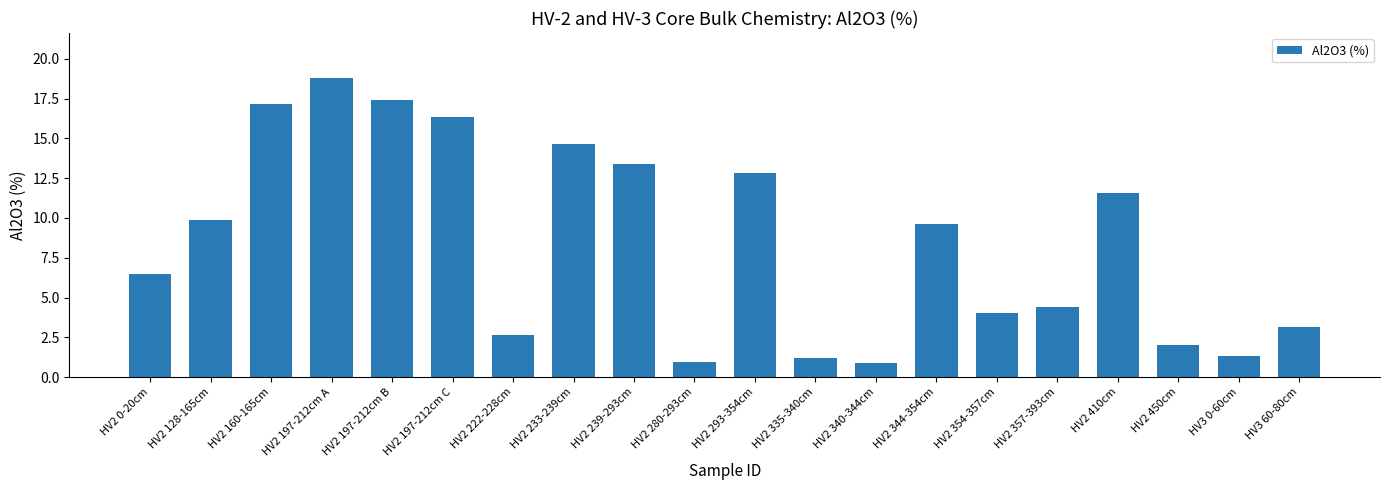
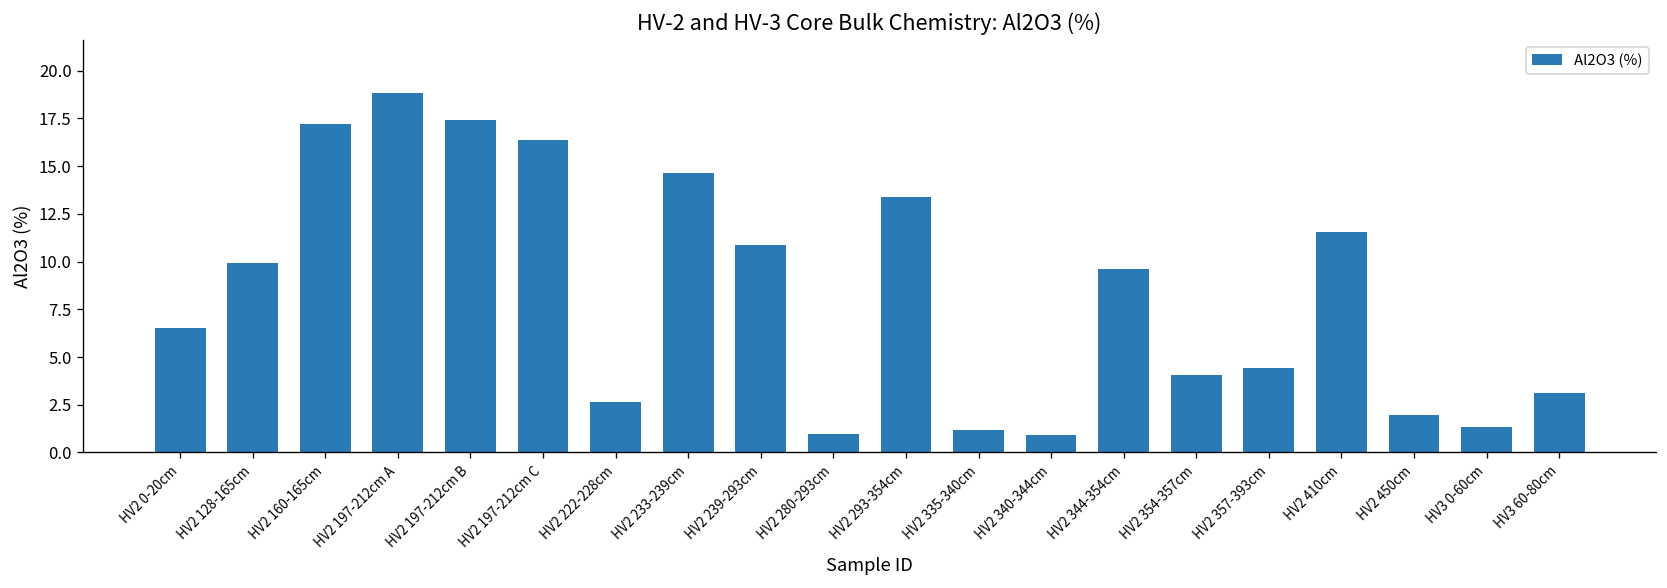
HV2 239-293cm: 13.4 -> 10.9
HV2 293-354cm: 12.8 -> 13.4
